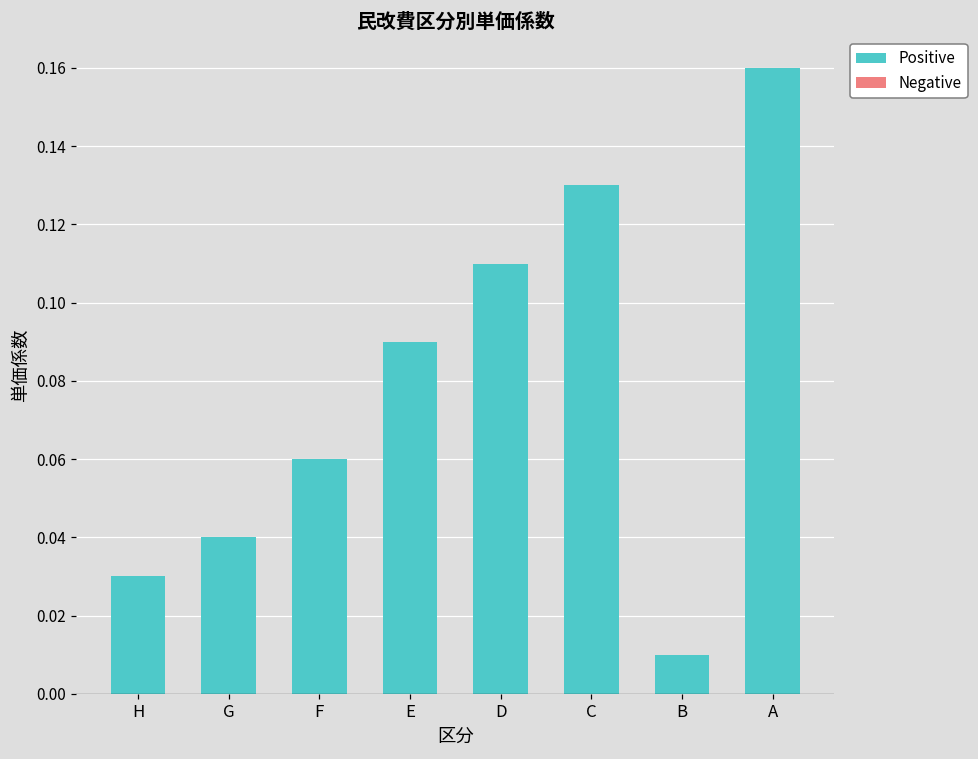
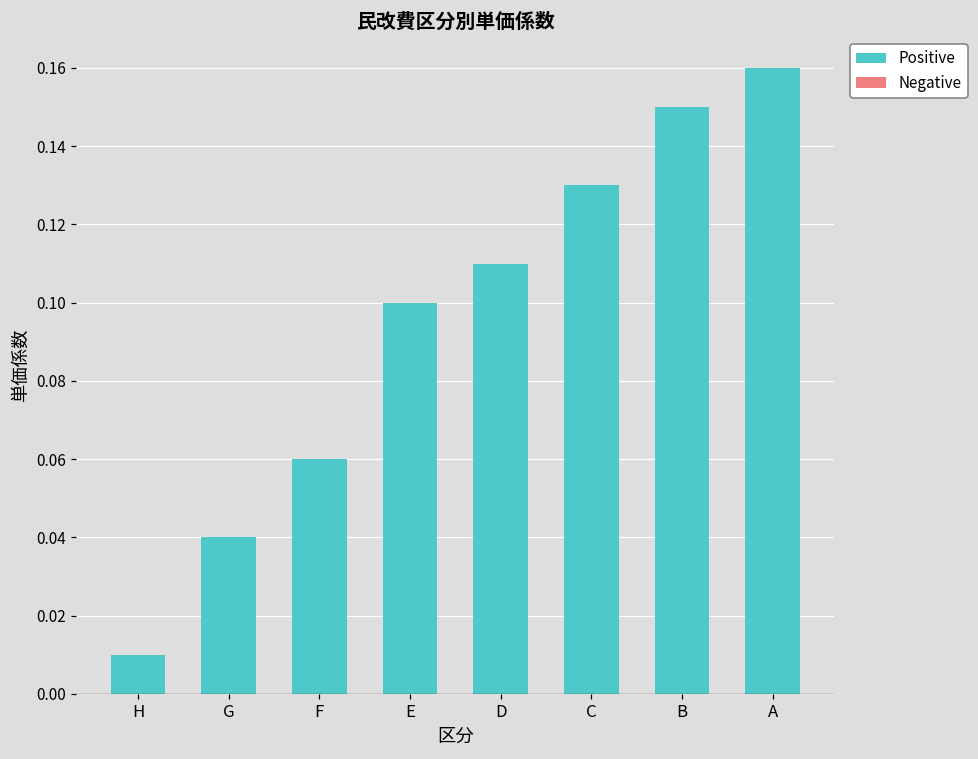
Positive, H: 0.03 -> 0.01
Positive, E: 0.09 -> 0.10
Positive, B: 0.01 -> 0.15
